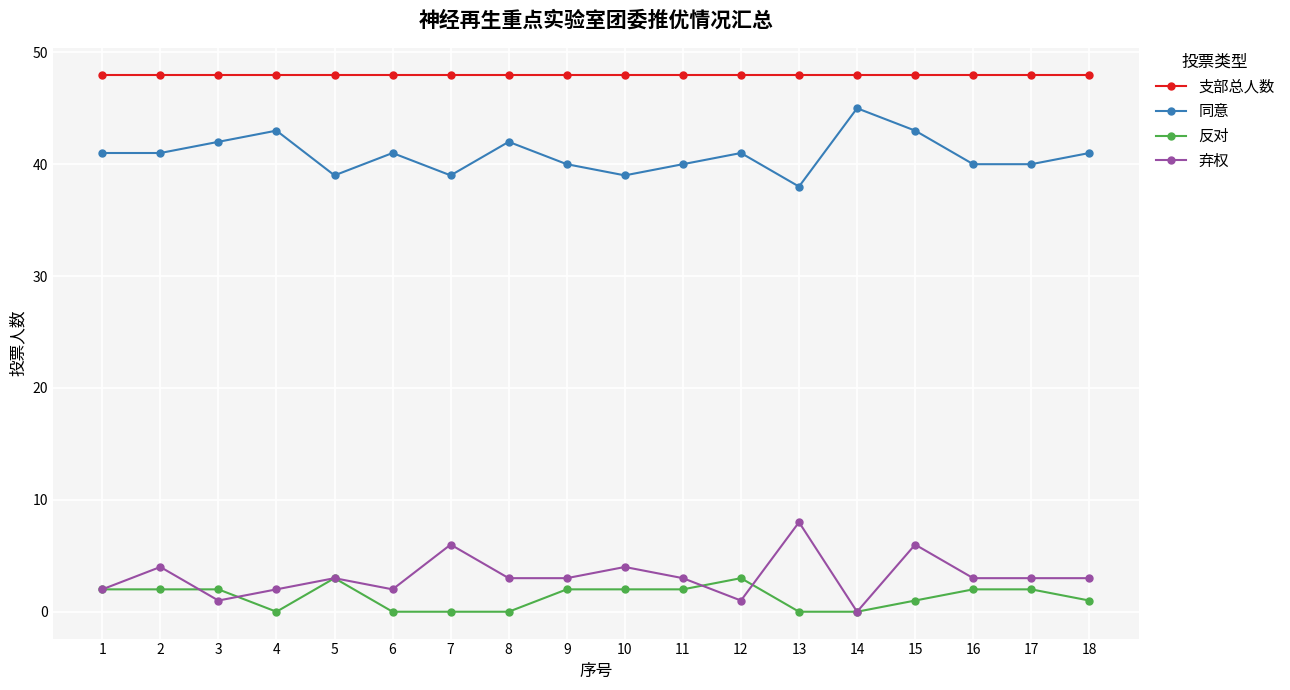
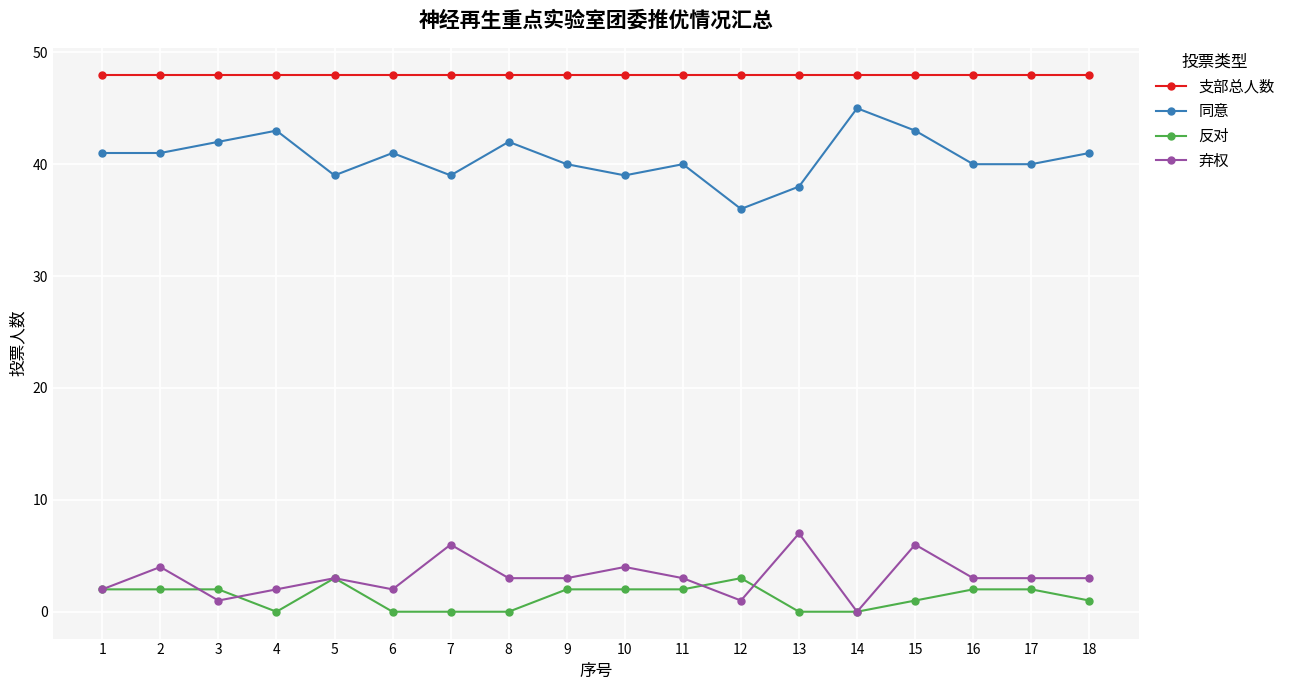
同意, 12: 41 -> 36
弃权, 13: 8 -> 7
